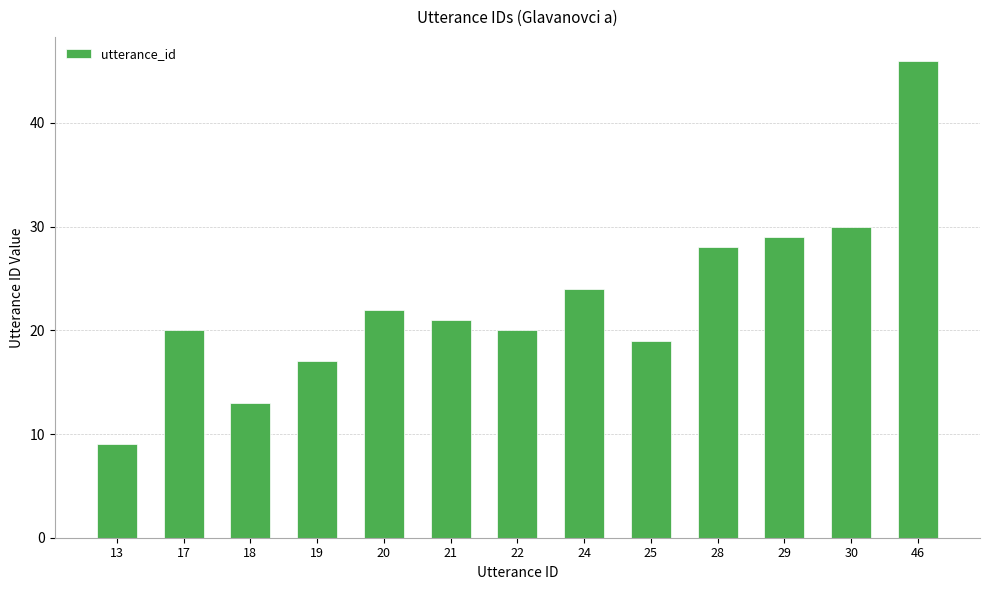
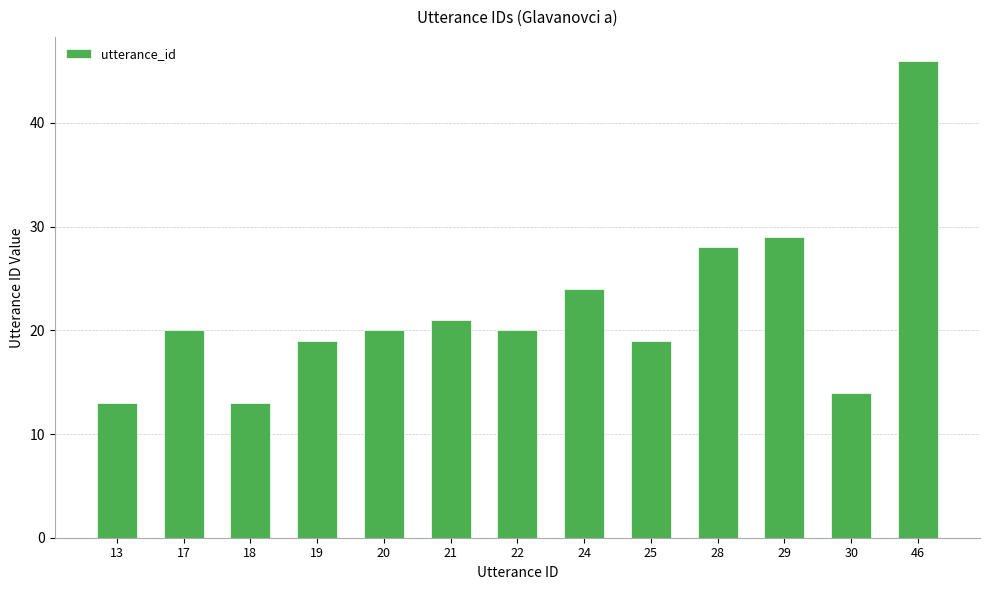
13: 9 -> 13
19: 17 -> 19
20: 22 -> 20
30: 30 -> 14
